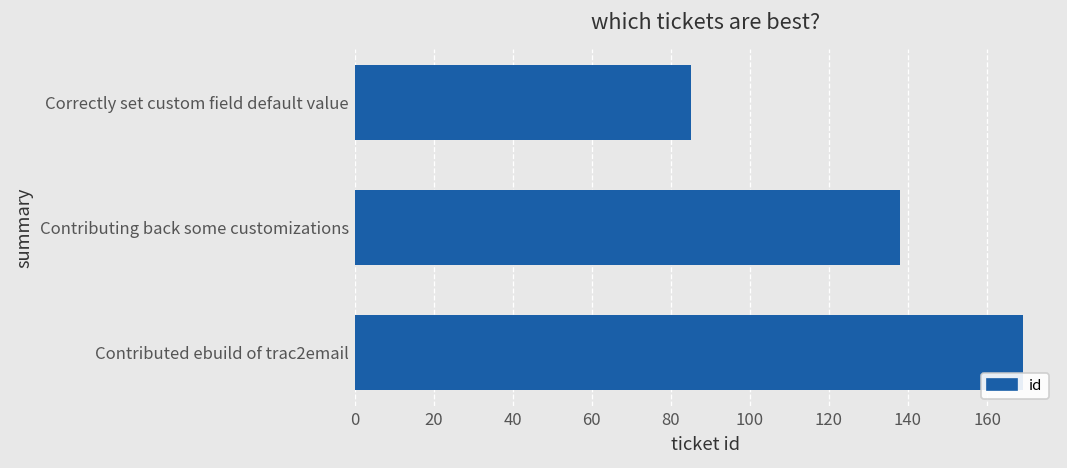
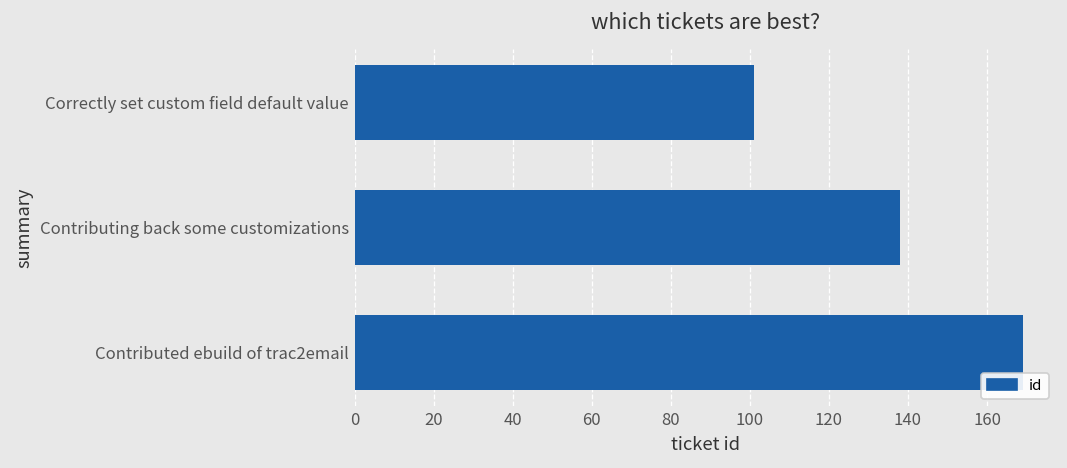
Correctly set custom field default value: 85 -> 101
